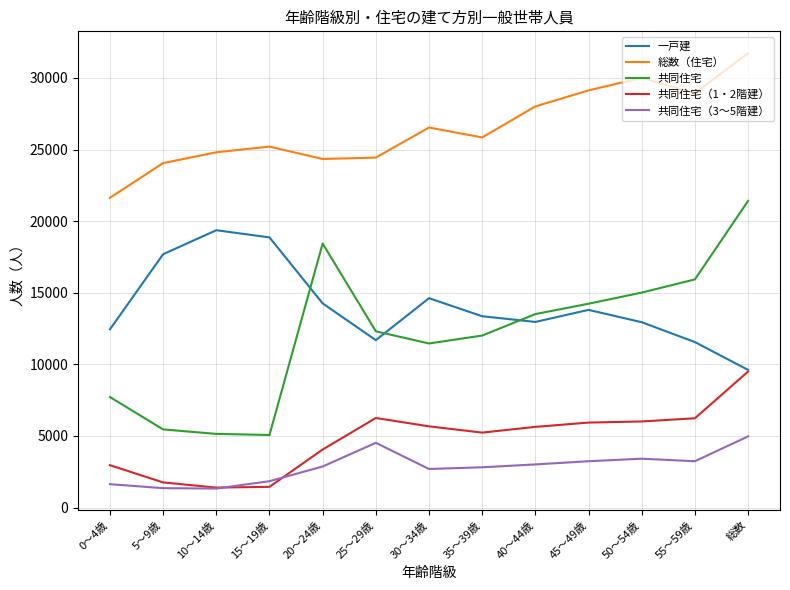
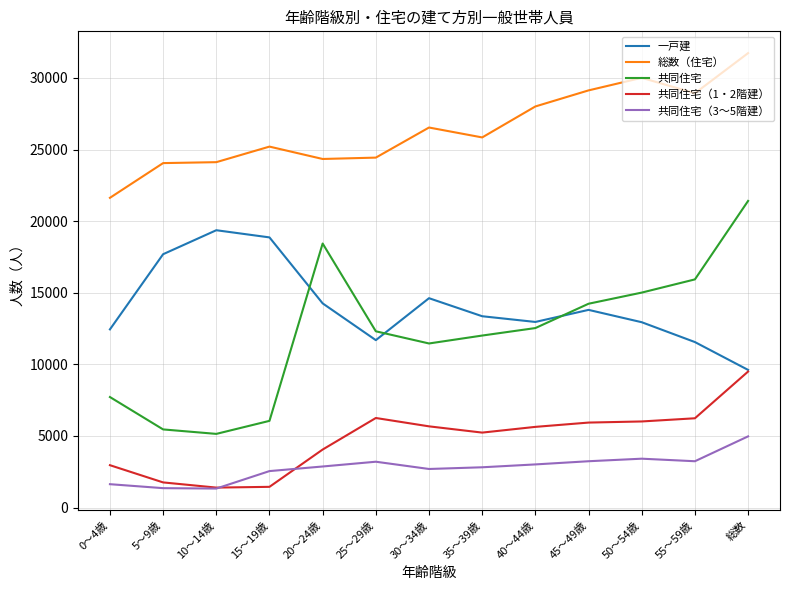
総数（住宅）, 10～14歳: 24800 -> 24100
共同住宅, 15～19歳: 5100 -> 6100
共同住宅（3～5階建）, 15～19歳: 1800 -> 2500
共同住宅（3～5階建）, 25～29歳: 4500 -> 3200
共同住宅, 40～44歳: 13500 -> 12500
